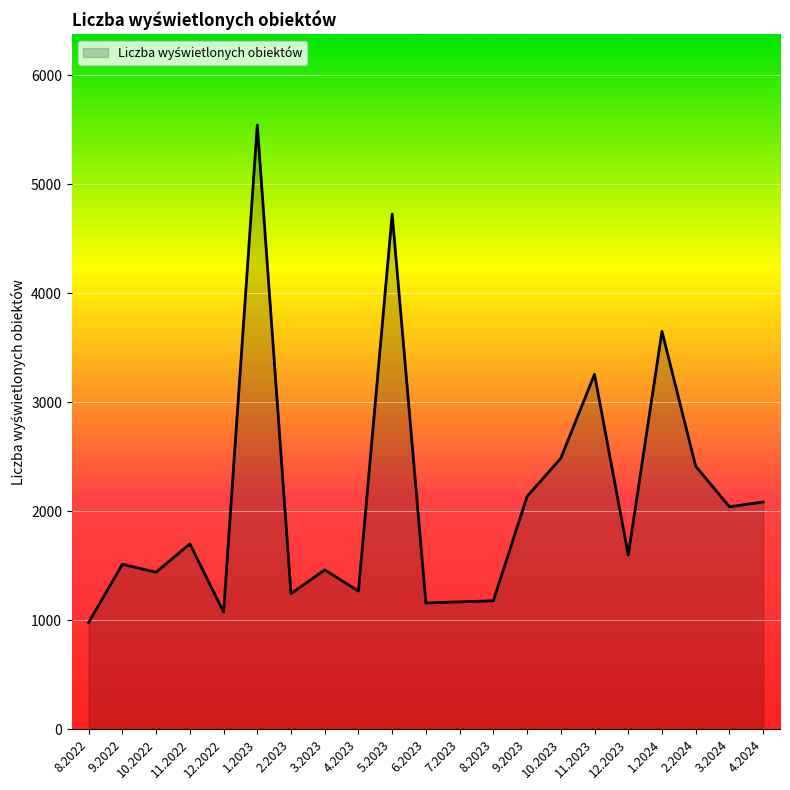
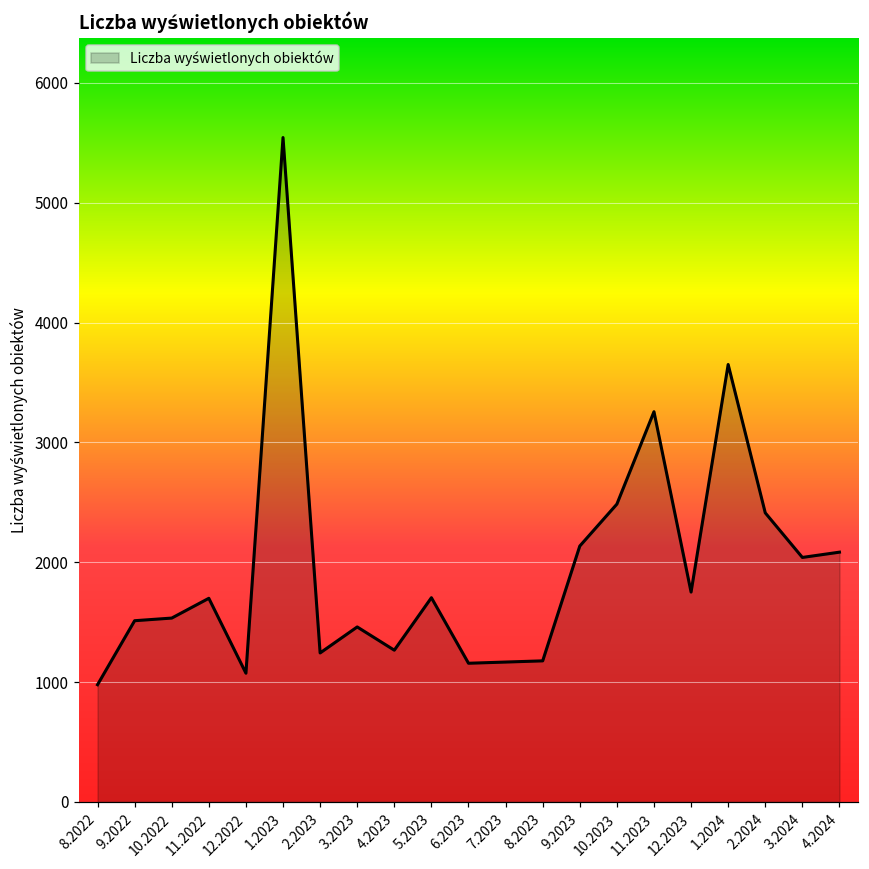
10.2022: 1440 -> 1530
5.2023: 4730 -> 1700
12.2023: 1600 -> 1750
